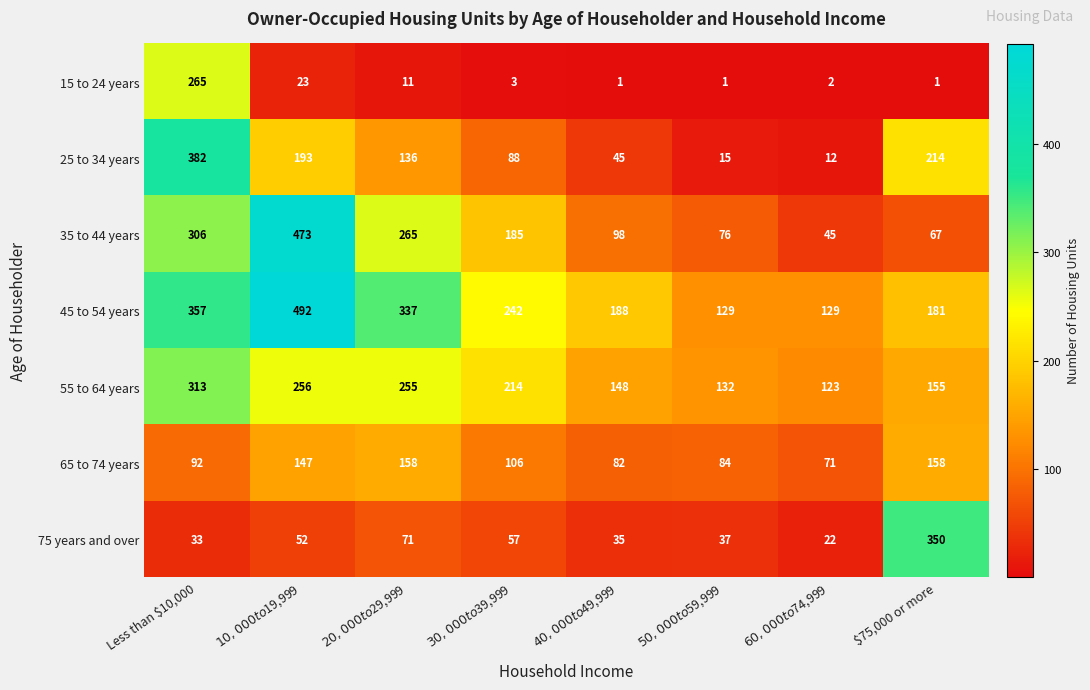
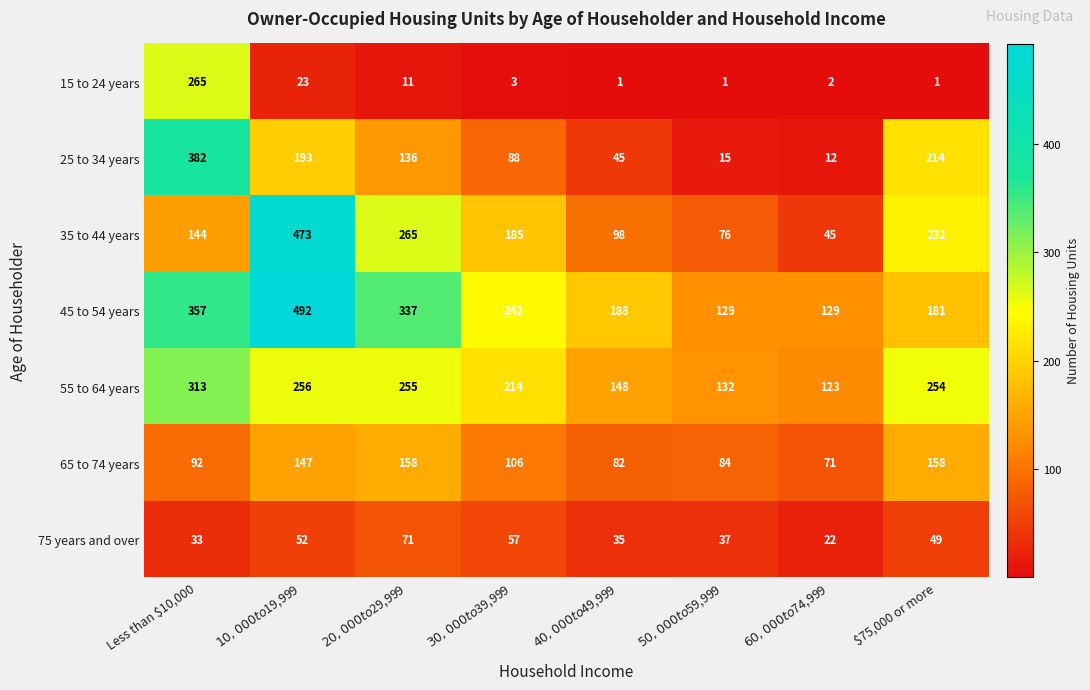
35 to 44 years, Less than $10,000: 306 -> 144
35 to 44 years, $75,000 or more: 67 -> 232
55 to 64 years, $75,000 or more: 155 -> 254
75 years and over, $75,000 or more: 350 -> 49
